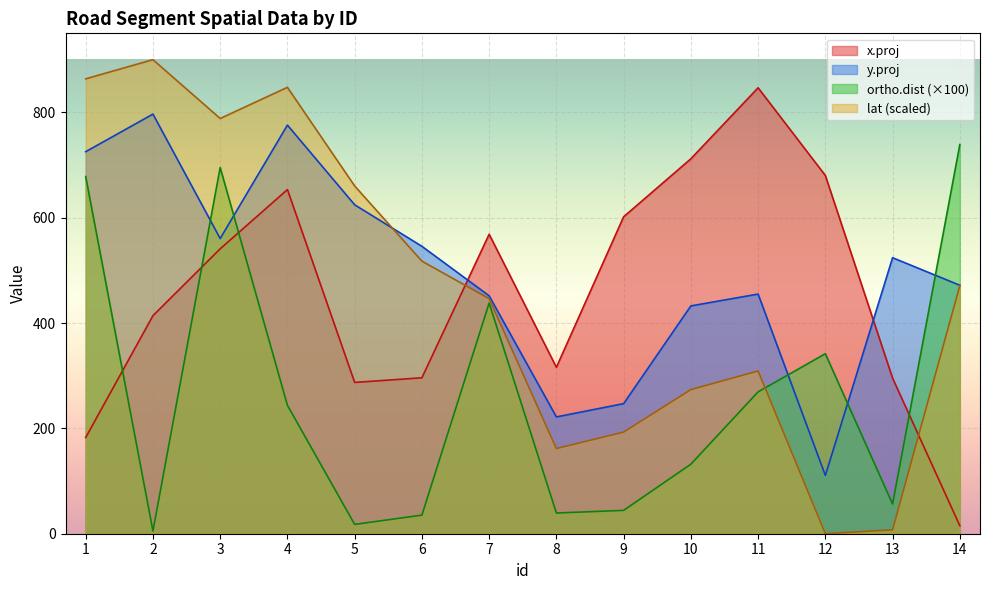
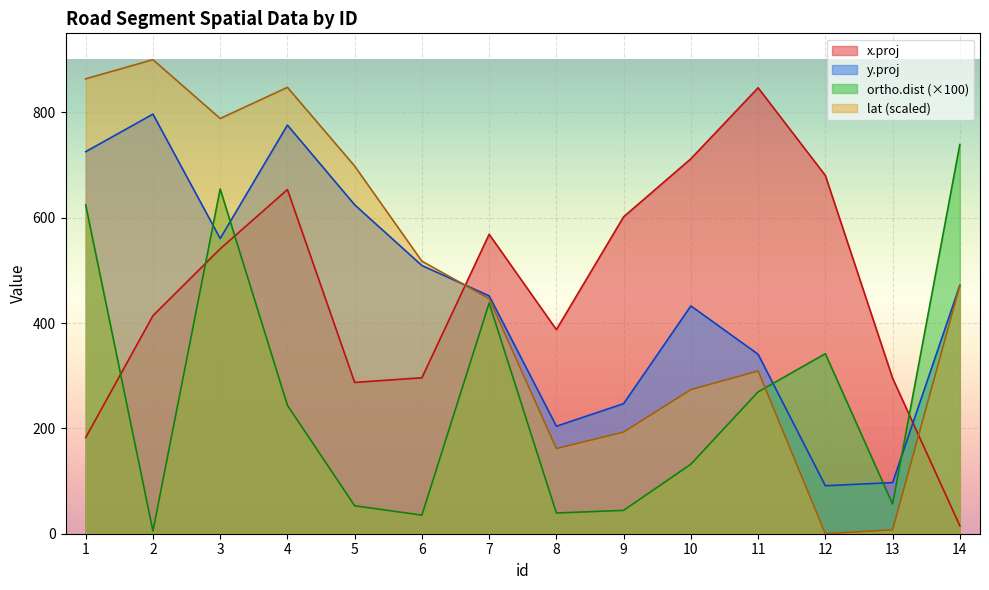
ortho.dist (×100), 1: 680 -> 620
ortho.dist (×100), 3: 700 -> 650
ortho.dist (×100), 5: 20 -> 50
lat (scaled), 5: 660 -> 700
y.proj, 6: 550 -> 510
x.proj, 8: 320 -> 390
y.proj, 8: 220 -> 200
y.proj, 11: 450 -> 340
y.proj, 12: 110 -> 90
y.proj, 13: 520 -> 100
